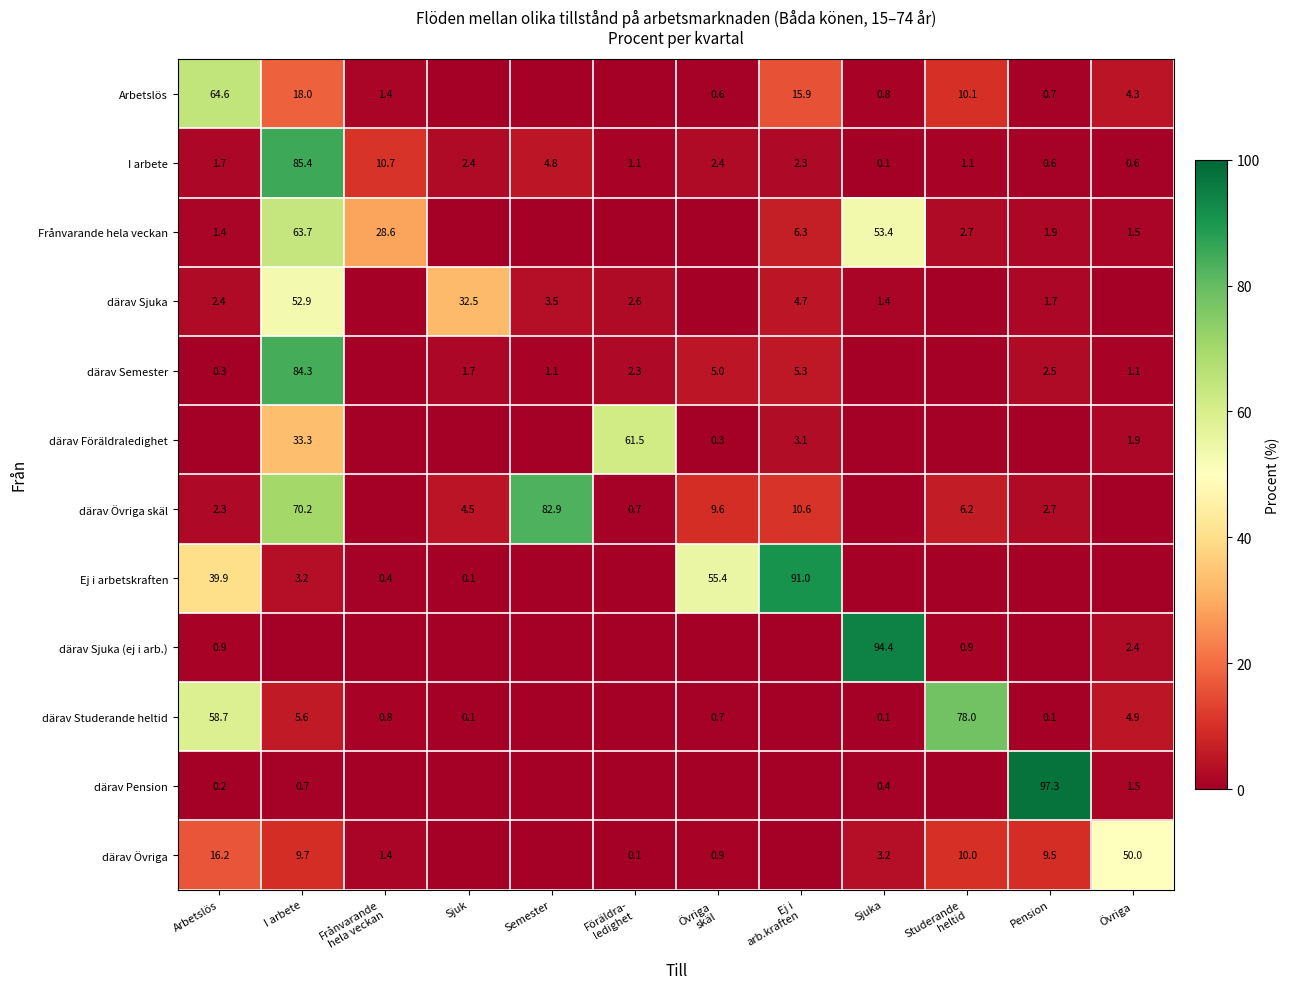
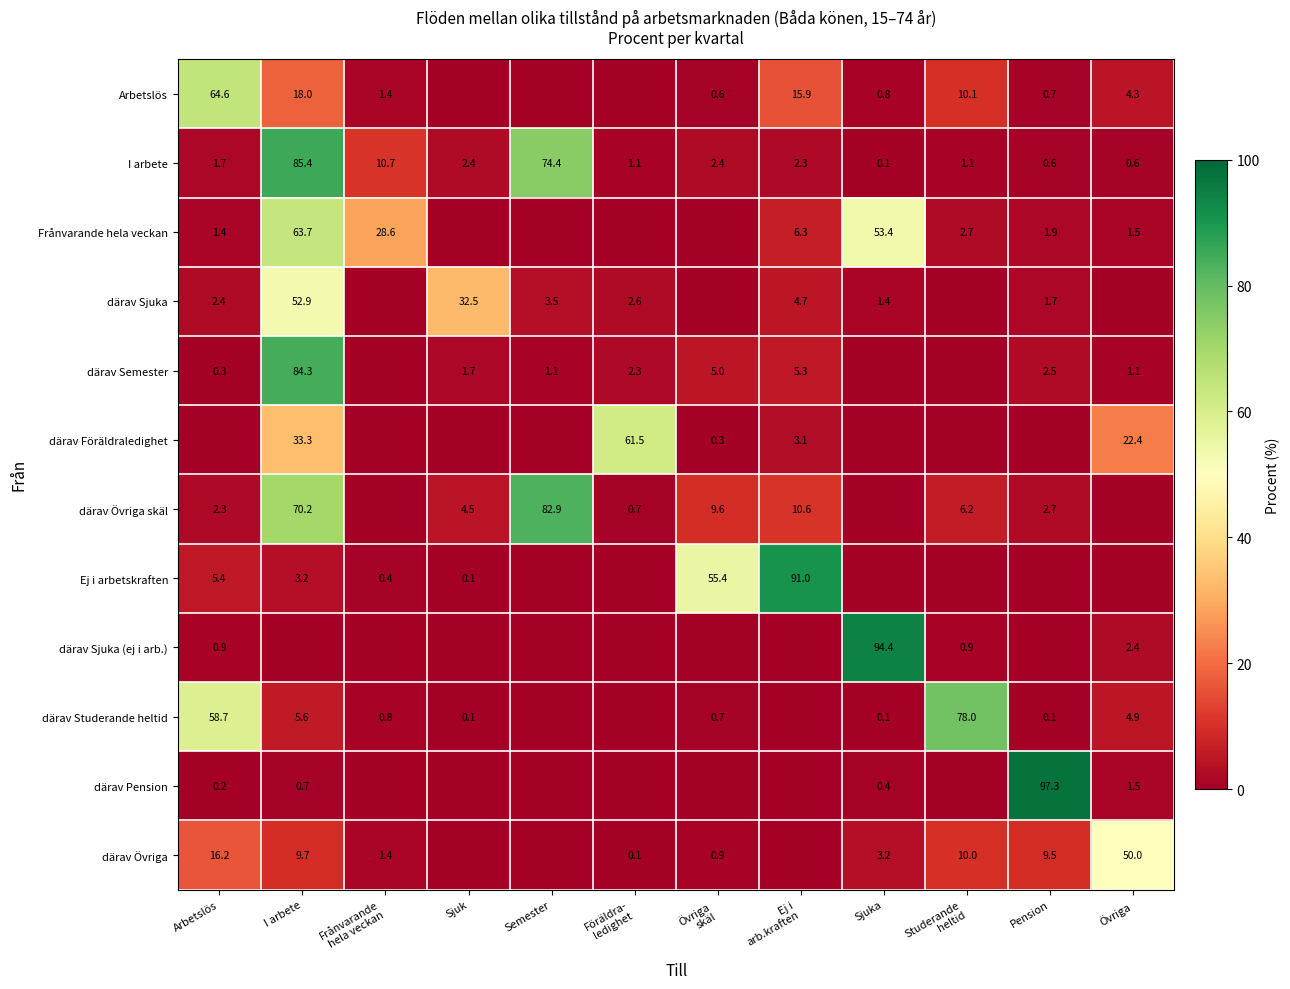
I arbete, Semester: 4.8 -> 74.4
därav Föräldraledighet, Övriga: 1.9 -> 22.4
Ej i arbetskraften, Arbetslös: 39.9 -> 5.4
